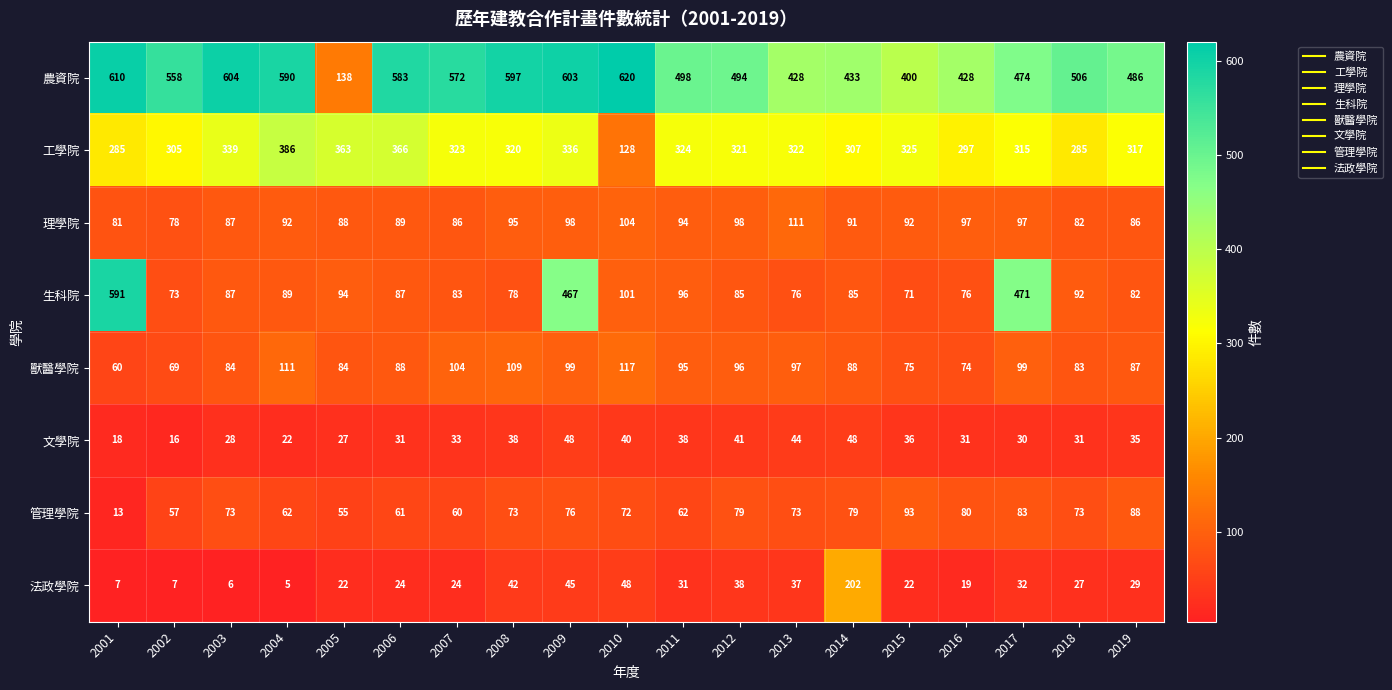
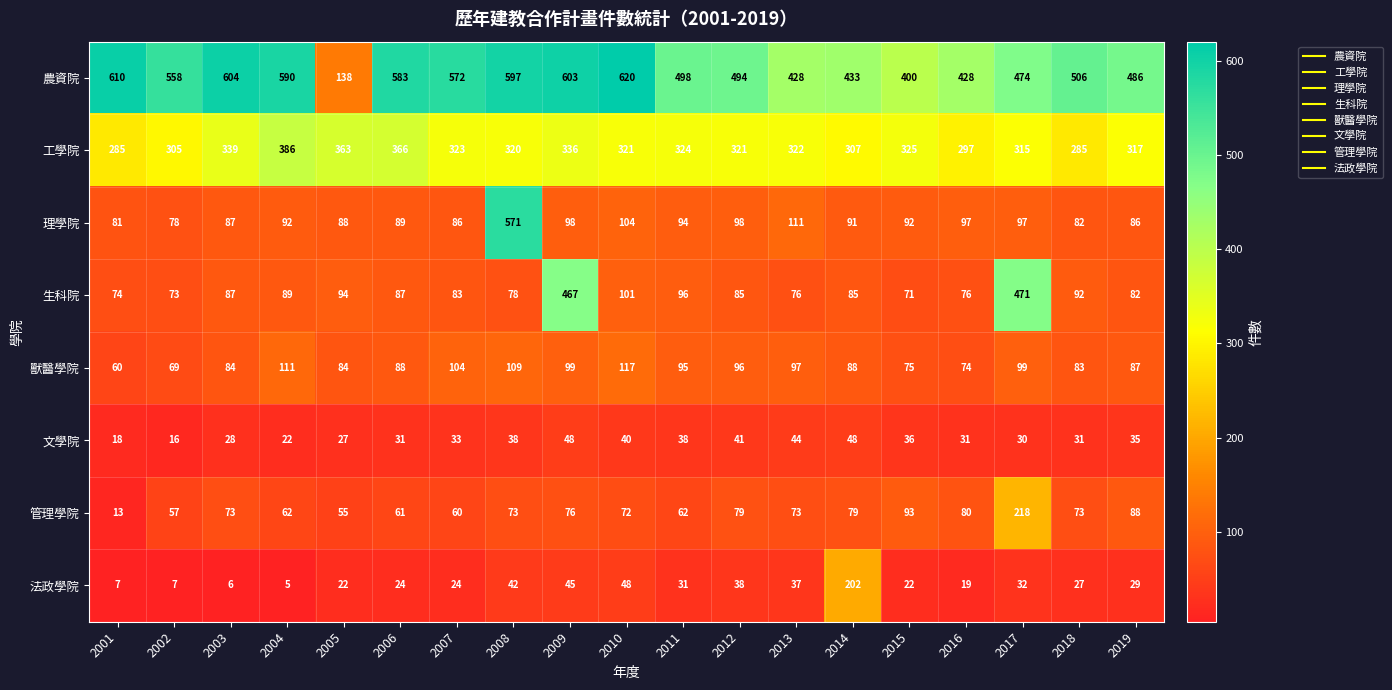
工學院, 2010: 128 -> 321
理學院, 2008: 95 -> 571
生科院, 2001: 591 -> 74
管理學院, 2017: 83 -> 218
